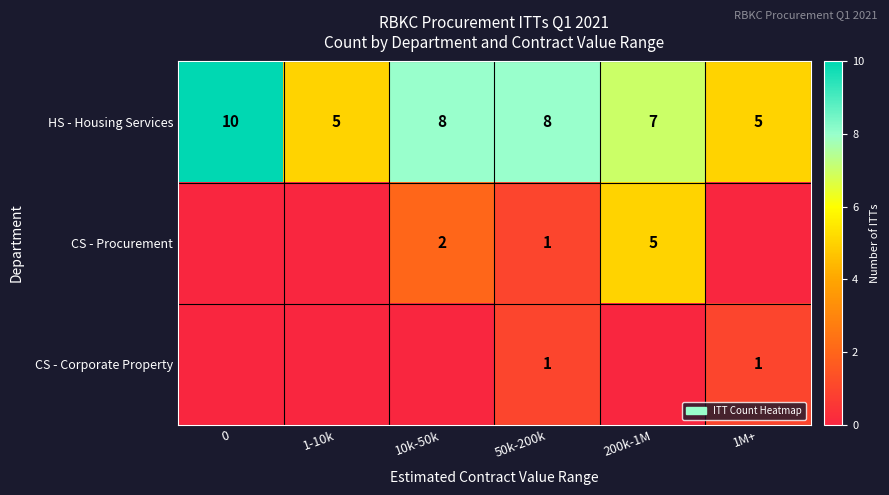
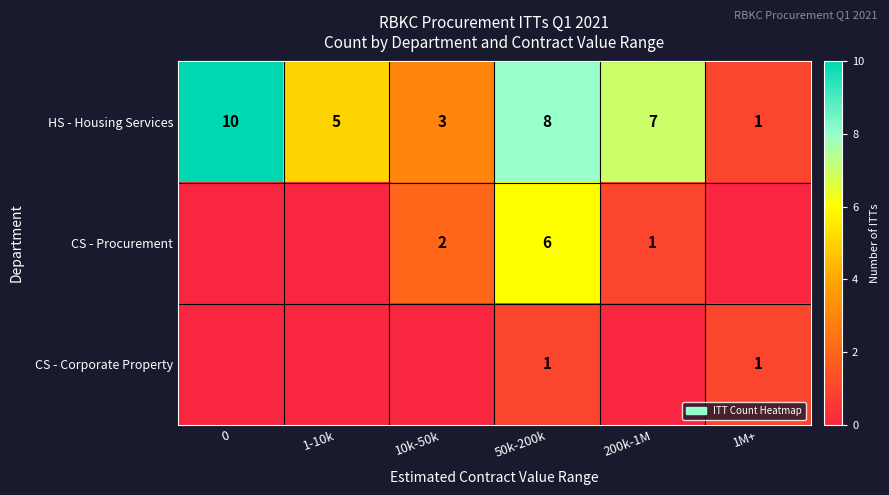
HS - Housing Services, 10k-50k: 8 -> 3
HS - Housing Services, 1M+: 5 -> 1
CS - Procurement, 50k-200k: 1 -> 6
CS - Procurement, 200k-1M: 5 -> 1
